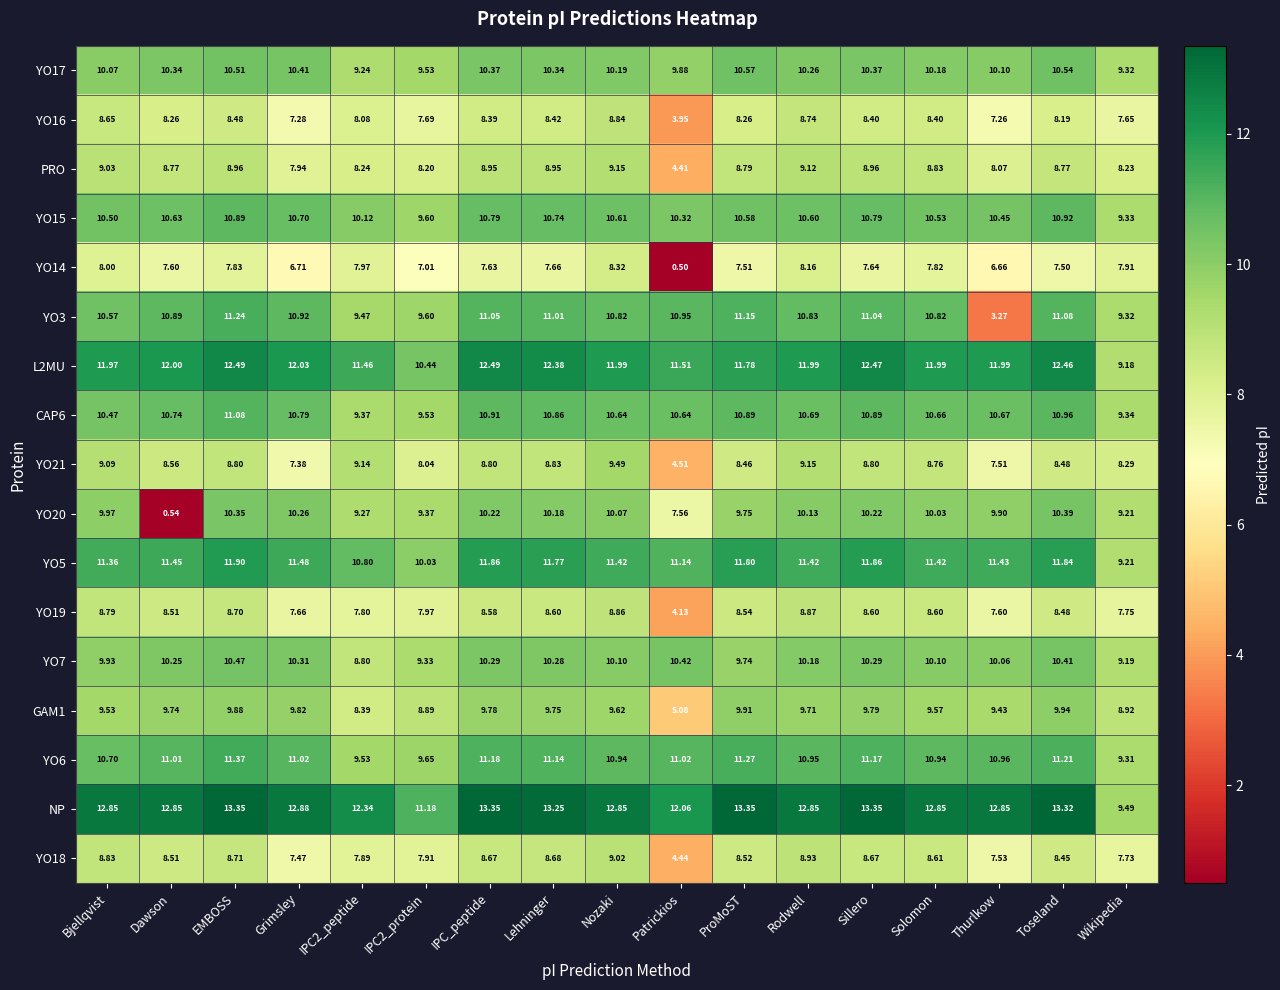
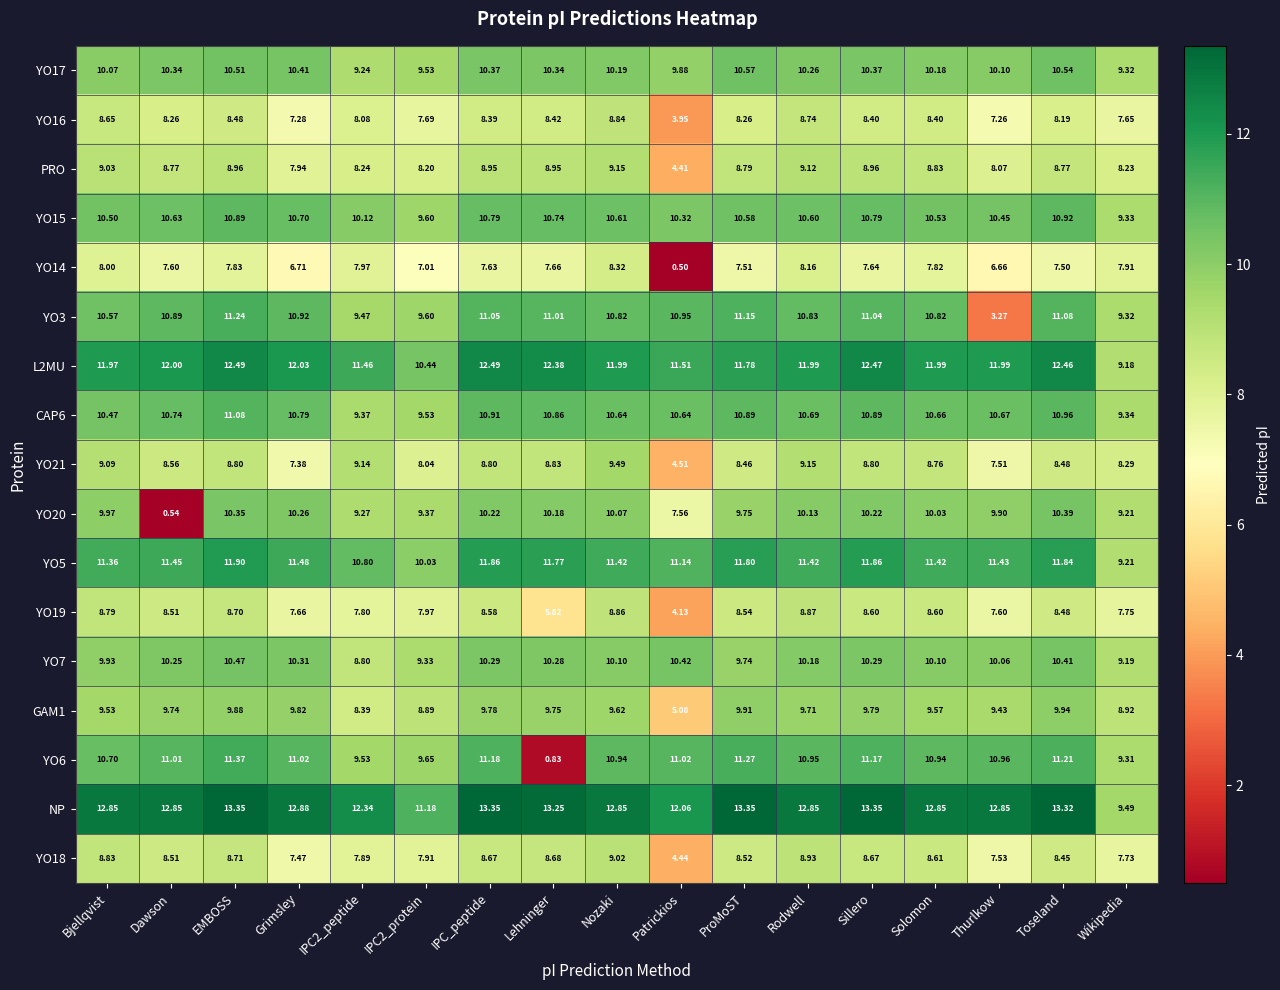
YO19, Lehninger: 8.60 -> 5.82
YO6, Lehninger: 11.14 -> 0.83
